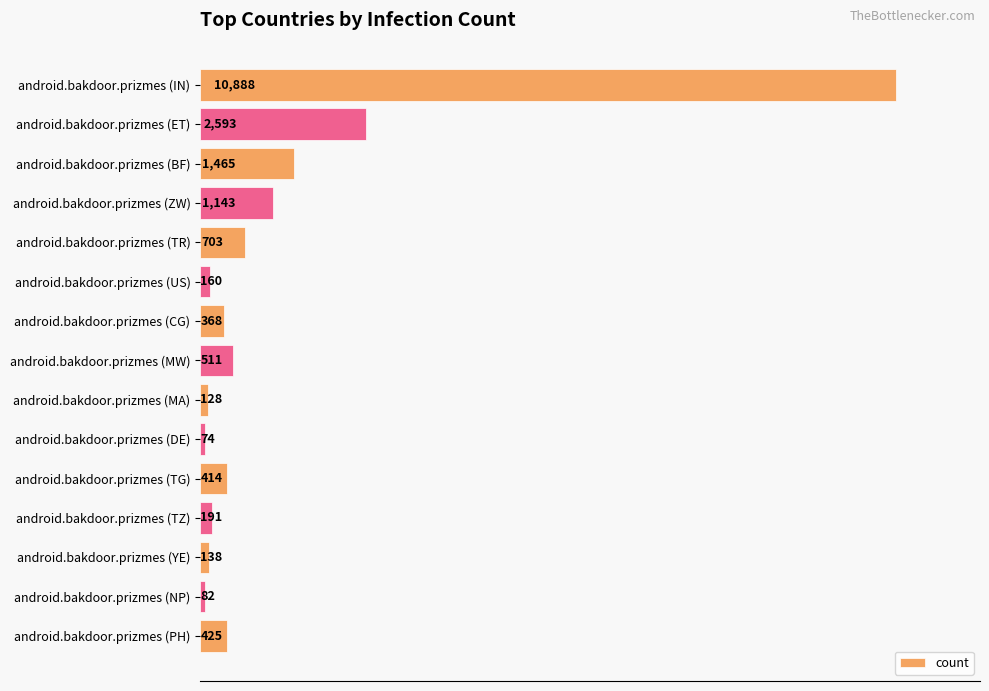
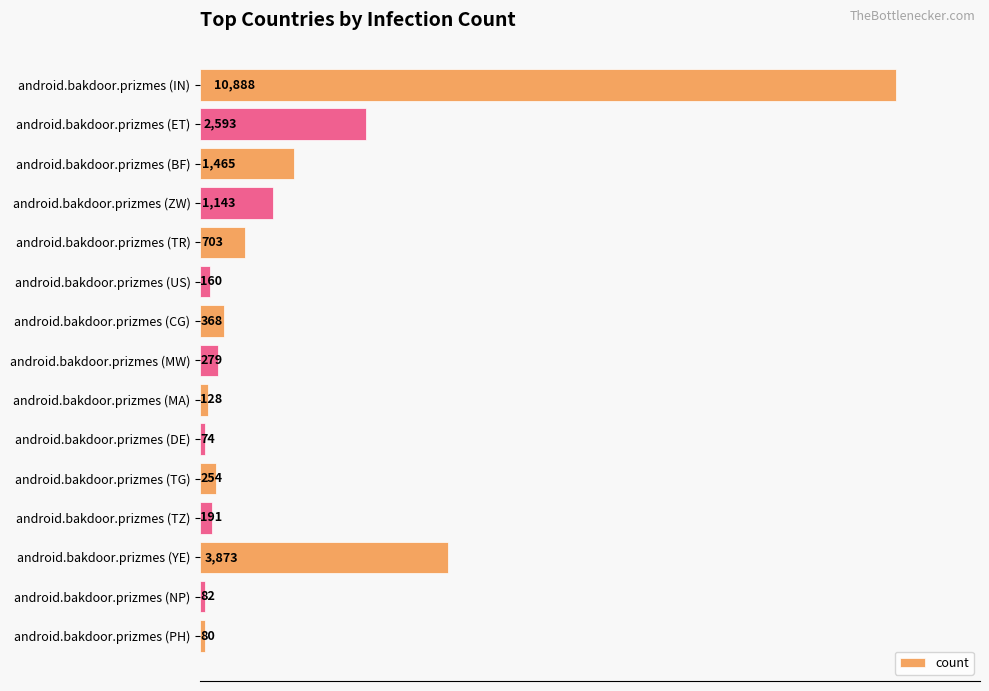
android.bakdoor.prizmes (MW): 511 -> 279
android.bakdoor.prizmes (TG): 414 -> 254
android.bakdoor.prizmes (YE): 138 -> 3,873
android.bakdoor.prizmes (PH): 425 -> 80
